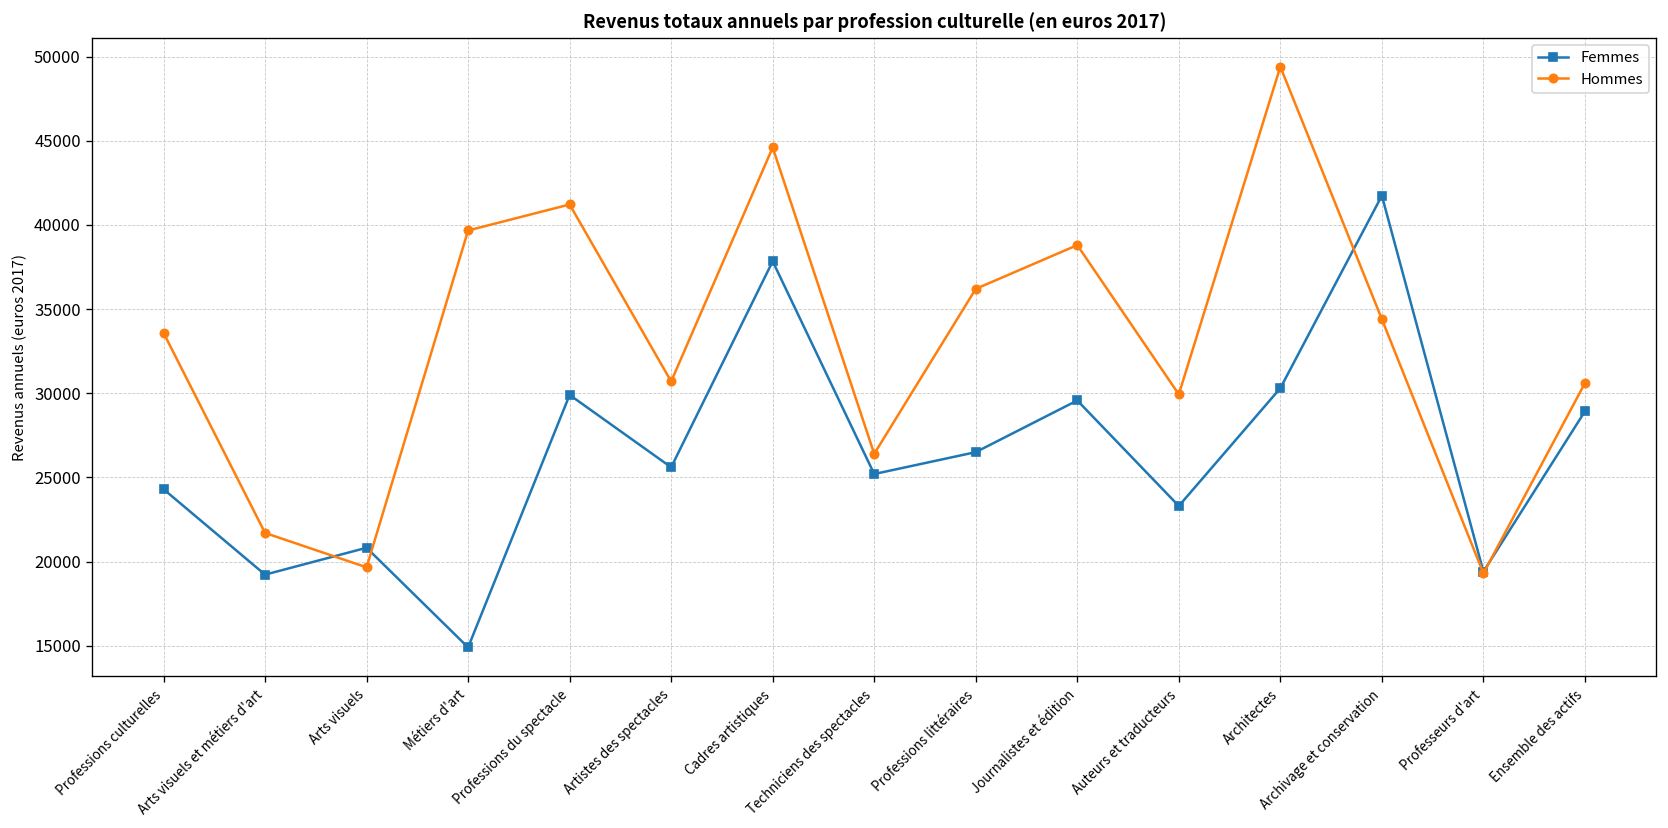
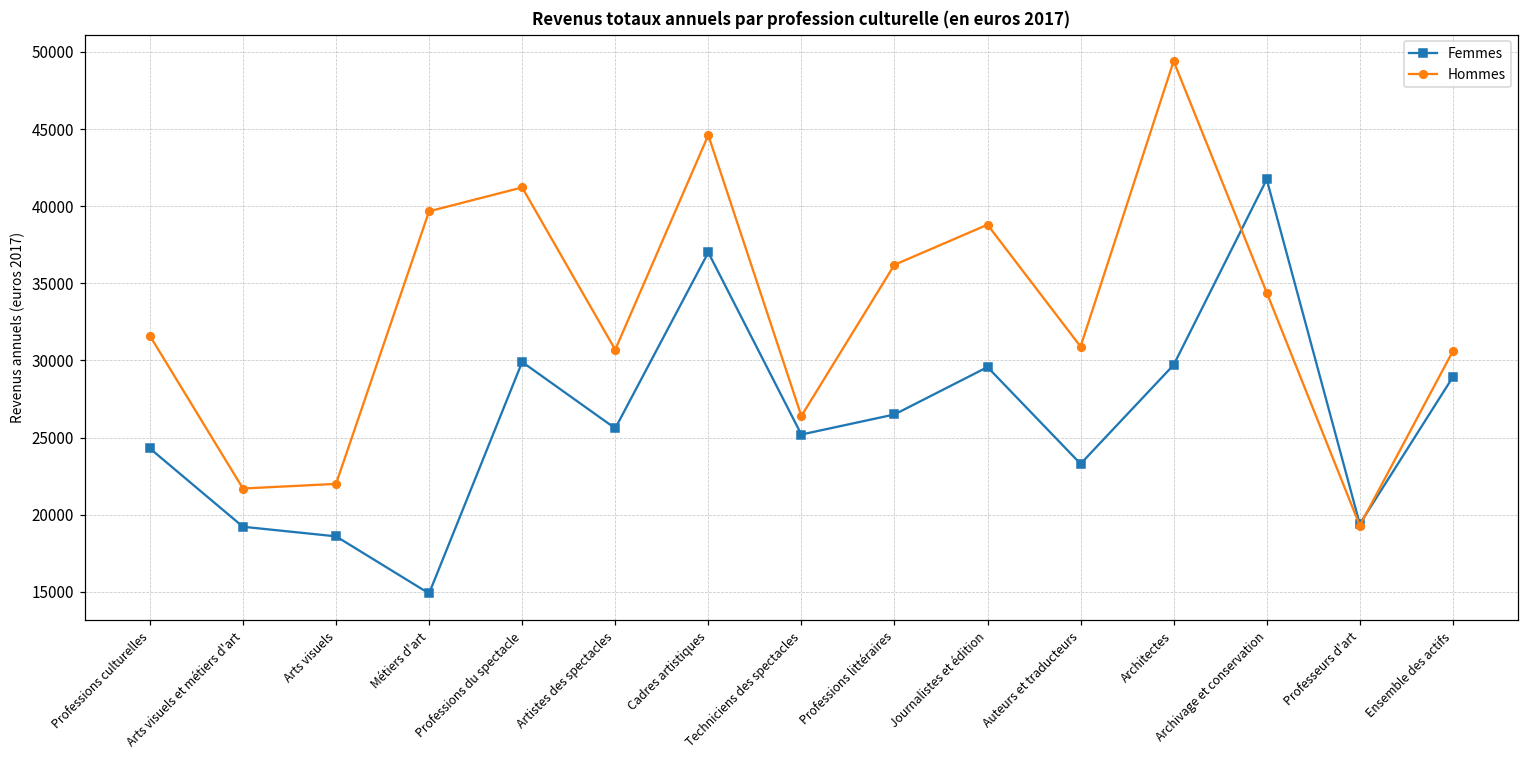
Hommes, Professions culturelles: 33600 -> 31600
Femmes, Arts visuels: 20800 -> 18600
Hommes, Arts visuels: 19700 -> 22000
Femmes, Cadres artistiques: 37800 -> 37000
Hommes, Auteurs et traducteurs: 29900 -> 30900
Femmes, Architectes: 30300 -> 29700
